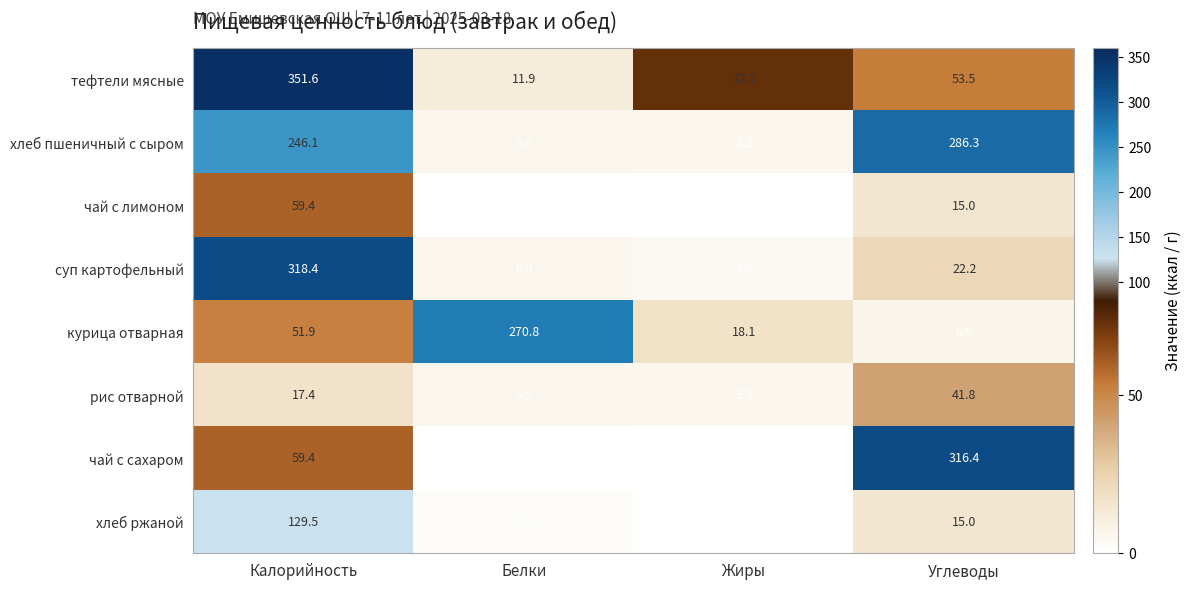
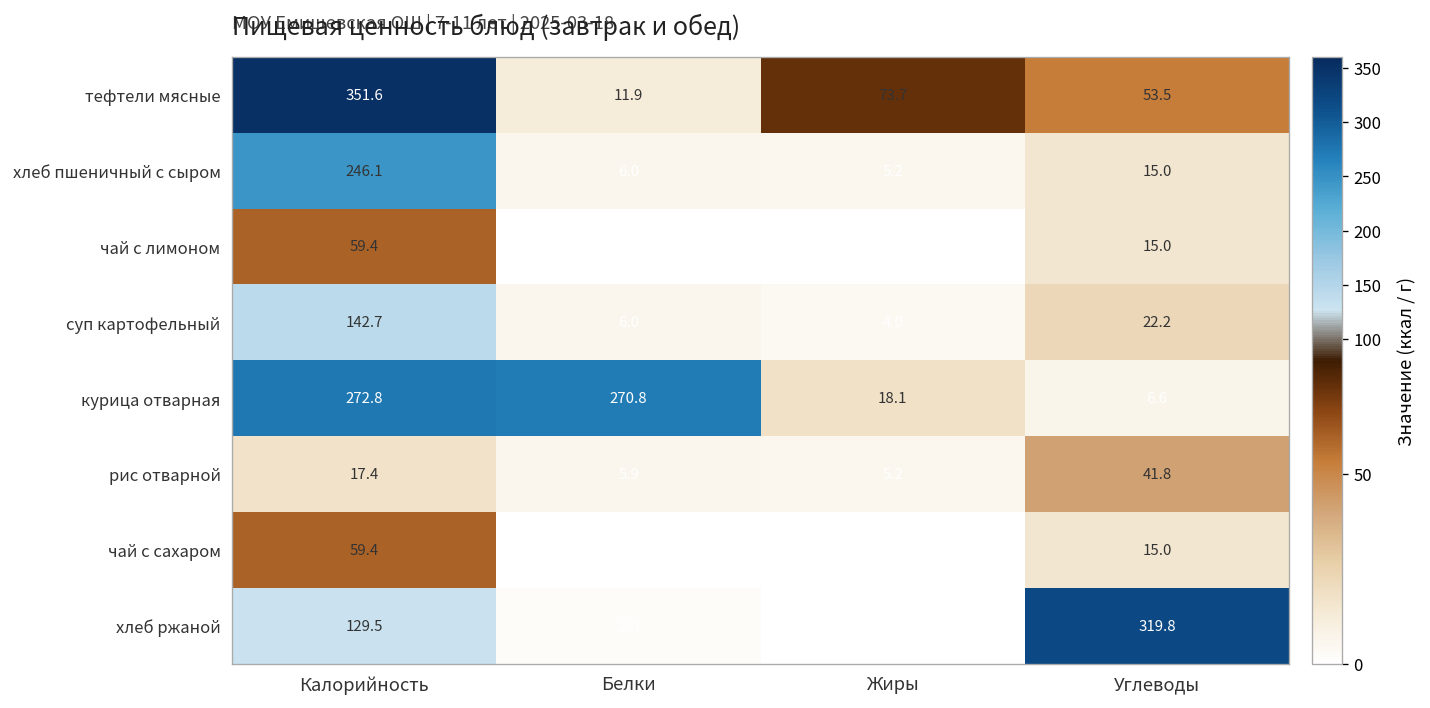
хлеб пшеничный с сыром, Углеводы: 286.3 -> 15.0
суп картофельный, Калорийность: 318.4 -> 142.7
курица отварная, Калорийность: 51.9 -> 272.8
чай с сахаром, Углеводы: 316.4 -> 15.0
хлеб ржаной, Углеводы: 15.0 -> 319.8
